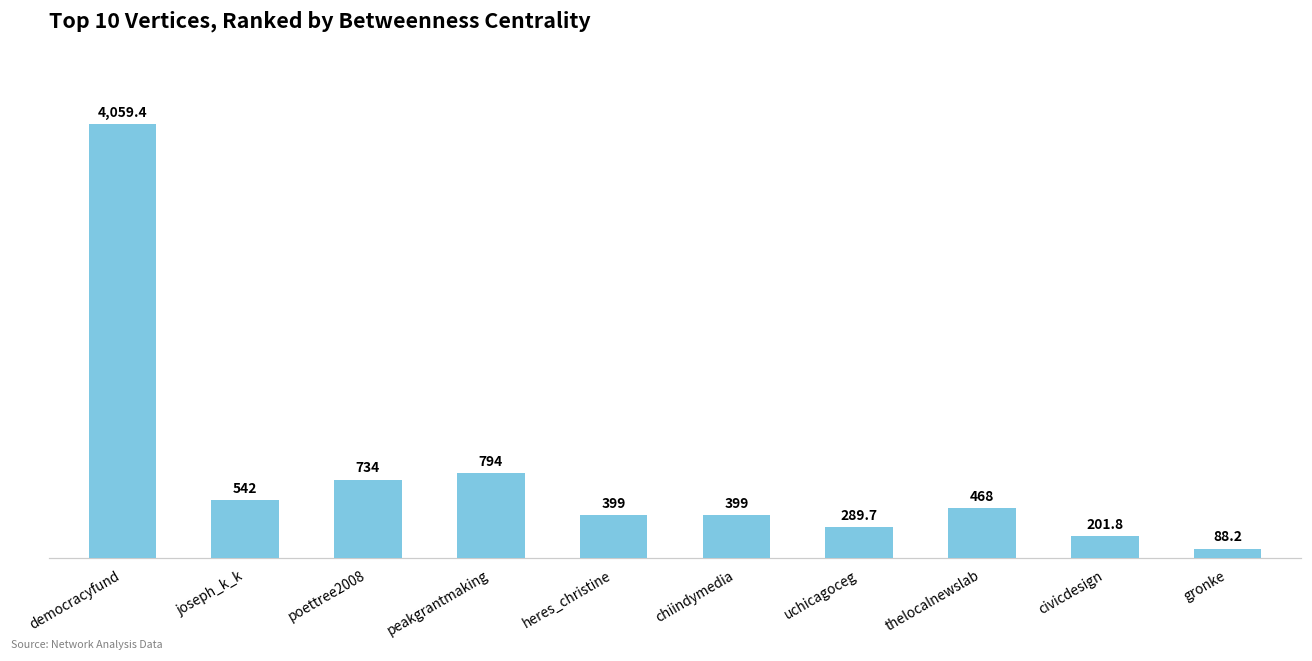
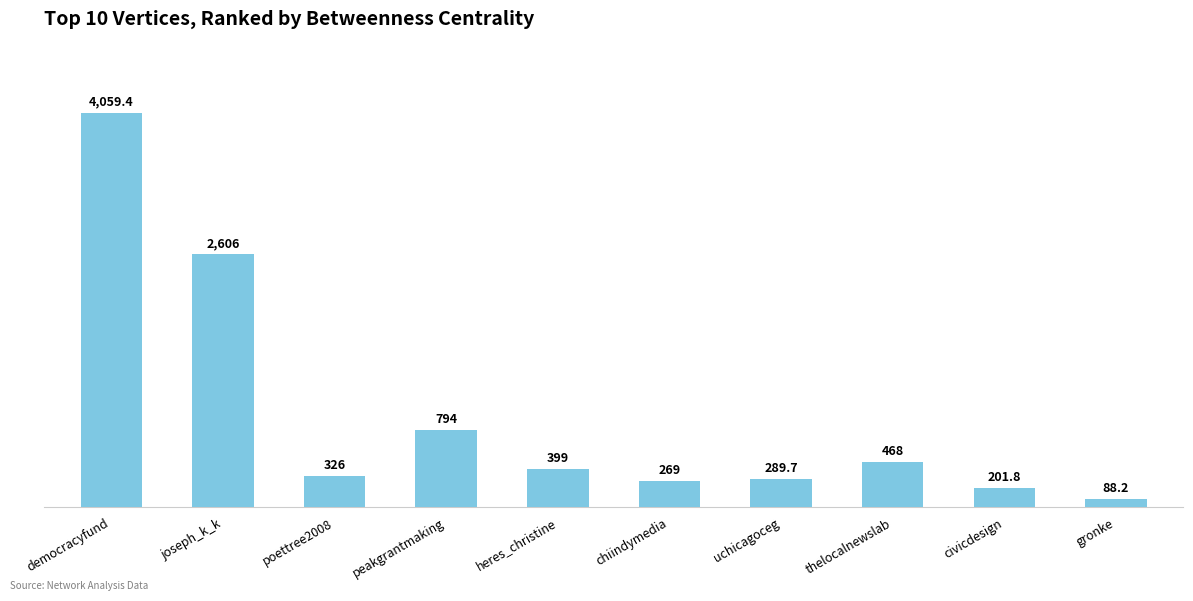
joseph_k_k: 542 -> 2,606
poettree2008: 734 -> 326
chiindymedia: 399 -> 269
